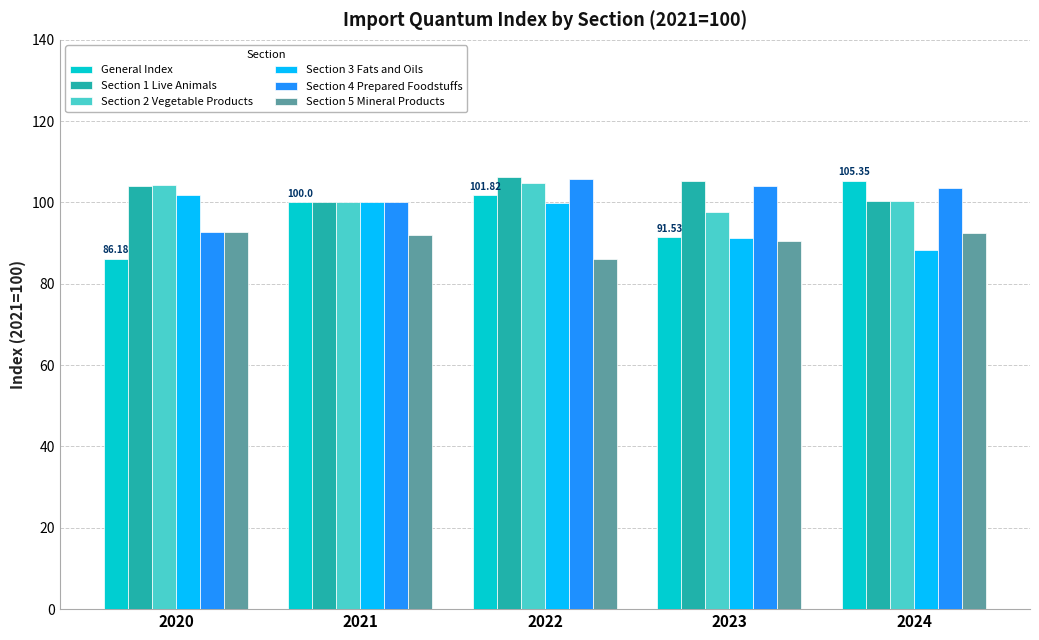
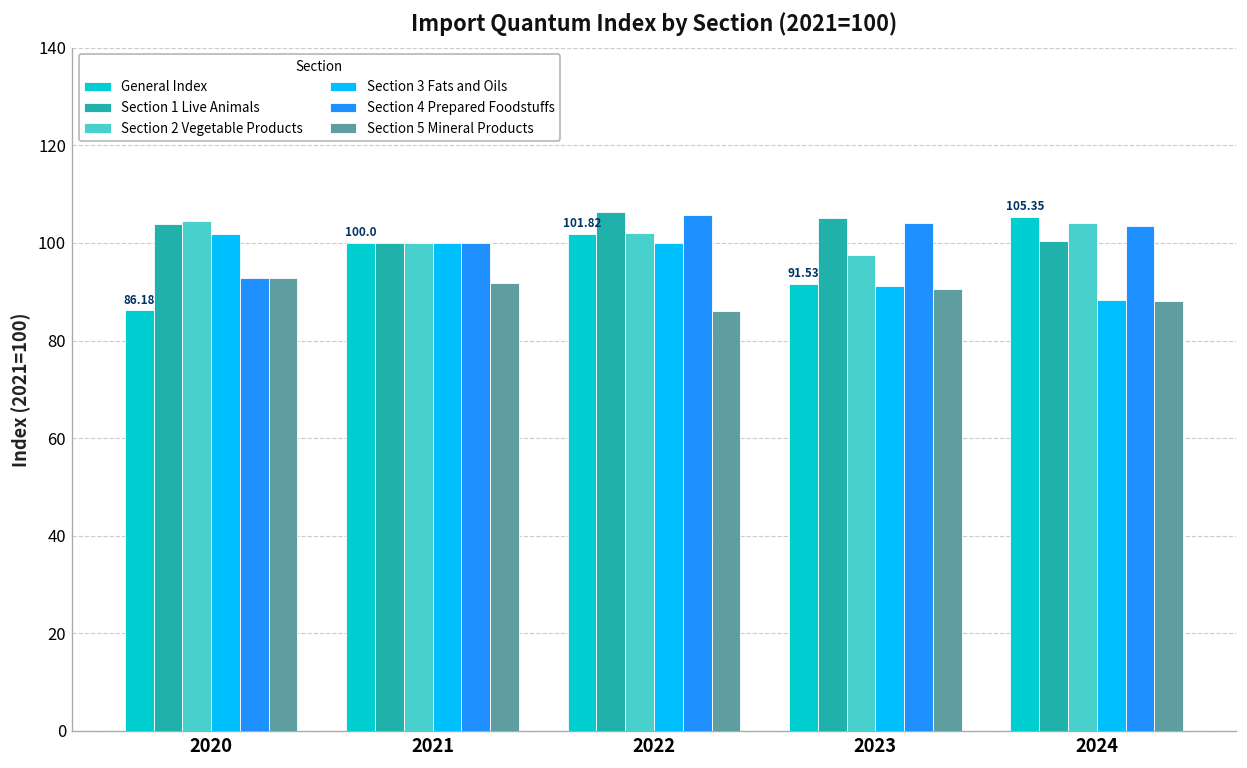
Section 2 Vegetable Products, 2022: 105 -> 102
Section 2 Vegetable Products, 2024: 100 -> 104
Section 5 Mineral Products, 2024: 93 -> 88
